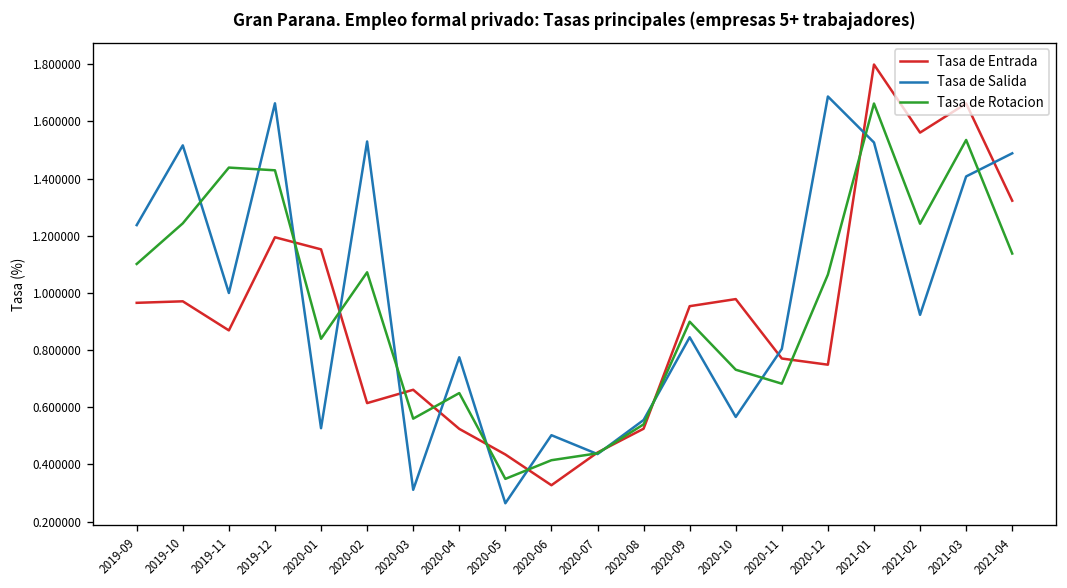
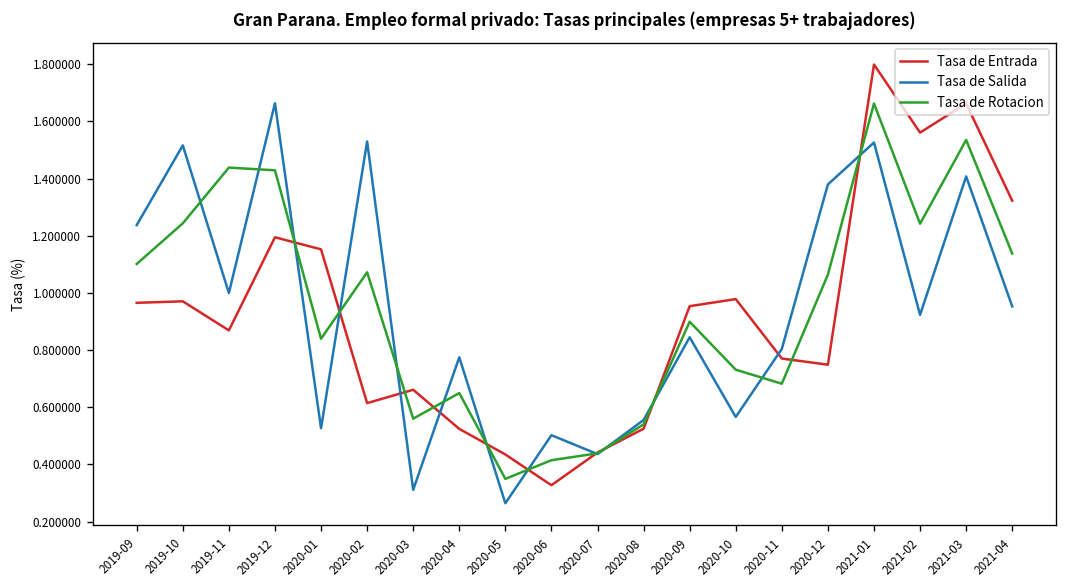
Tasa de Salida, 2020-12: 1.69 -> 1.38
Tasa de Salida, 2021-04: 1.49 -> 0.95
